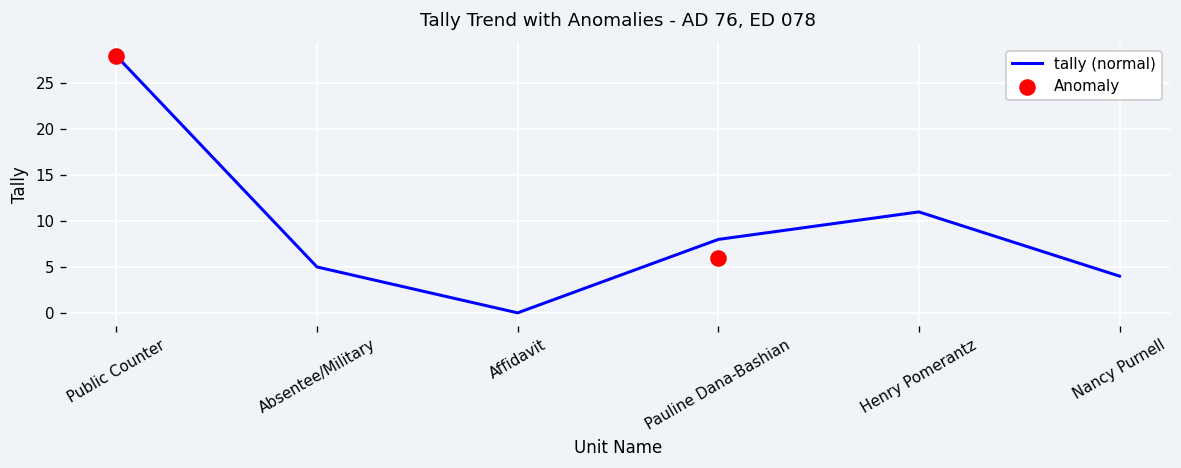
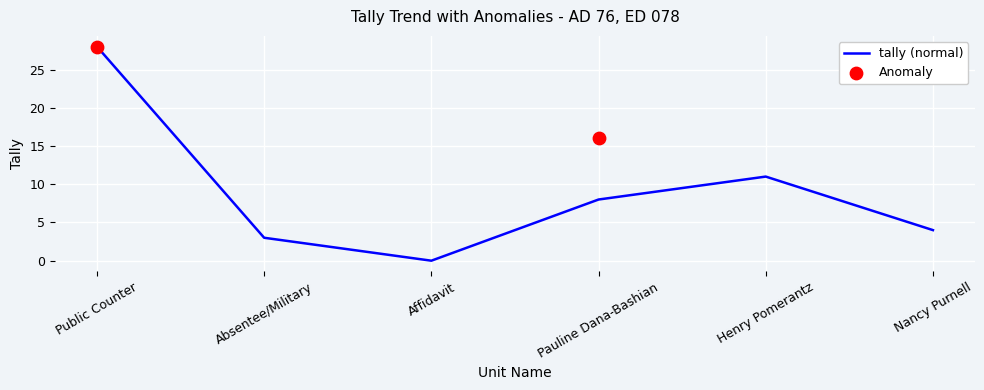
tally (normal), Absentee/Military: 5 -> 3
Anomaly, Pauline Dana-Bashian: 6 -> 16
